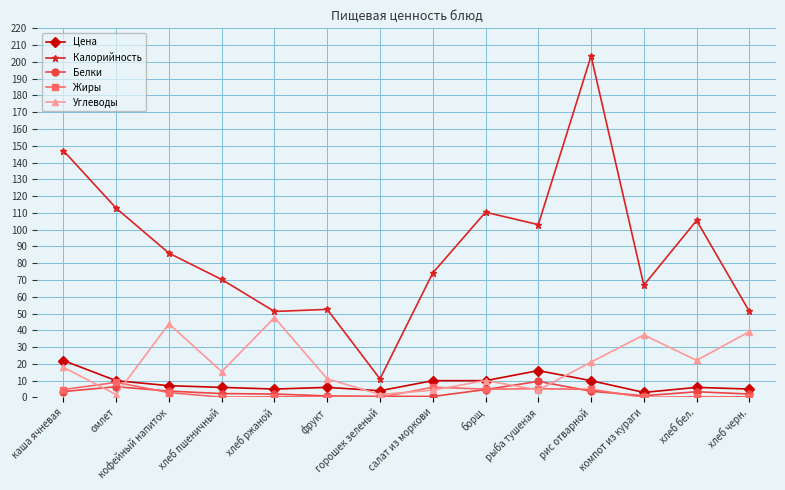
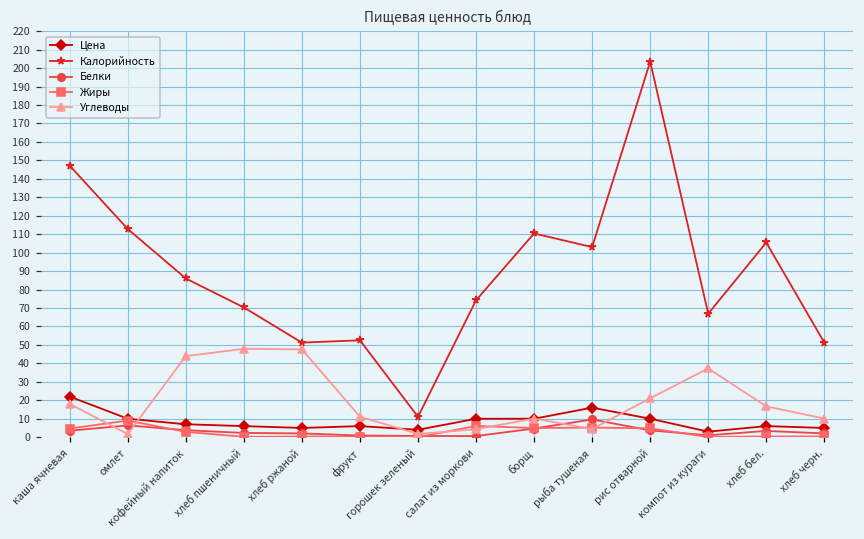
Углеводы, хлеб пшеничный: 15 -> 48
Углеводы, хлеб бел.: 22 -> 17
Углеводы, хлеб черн.: 39 -> 10
